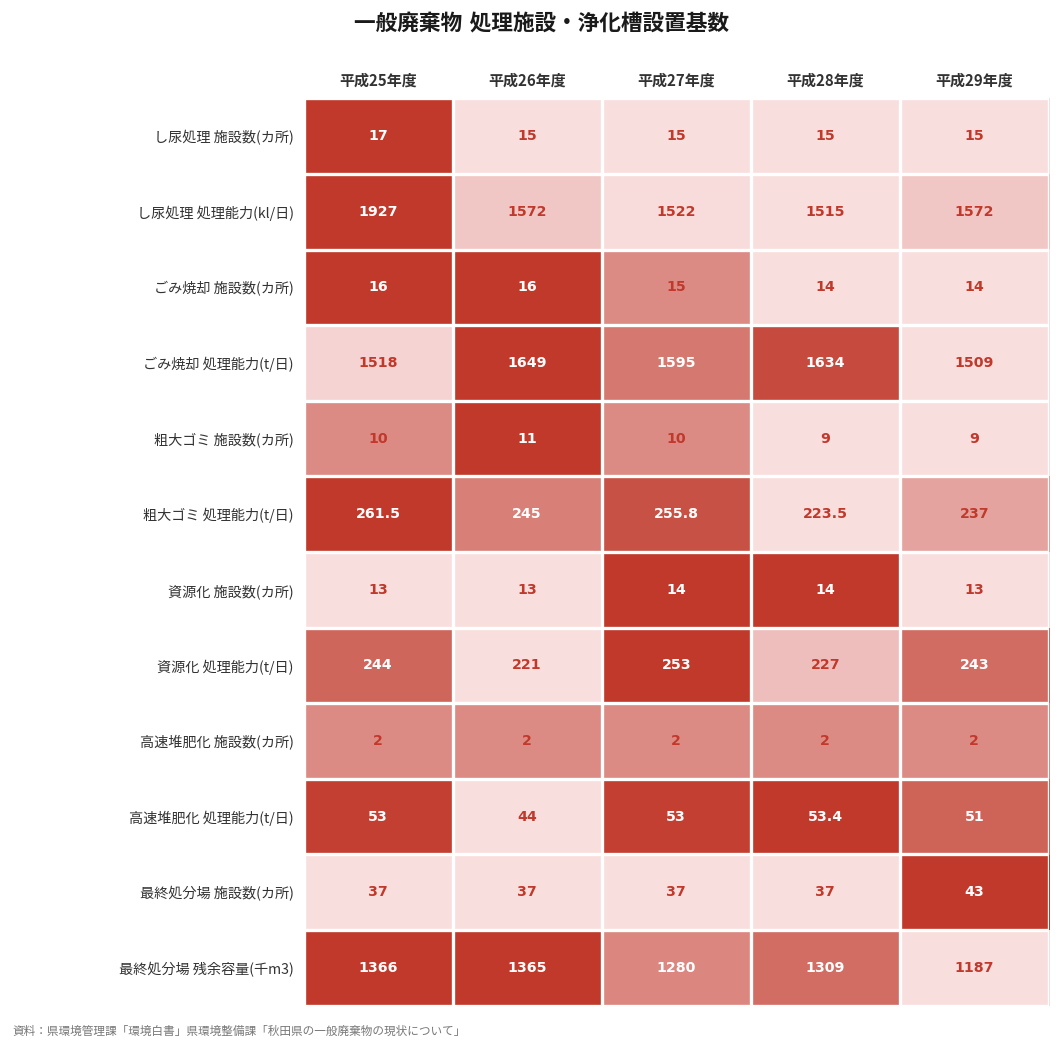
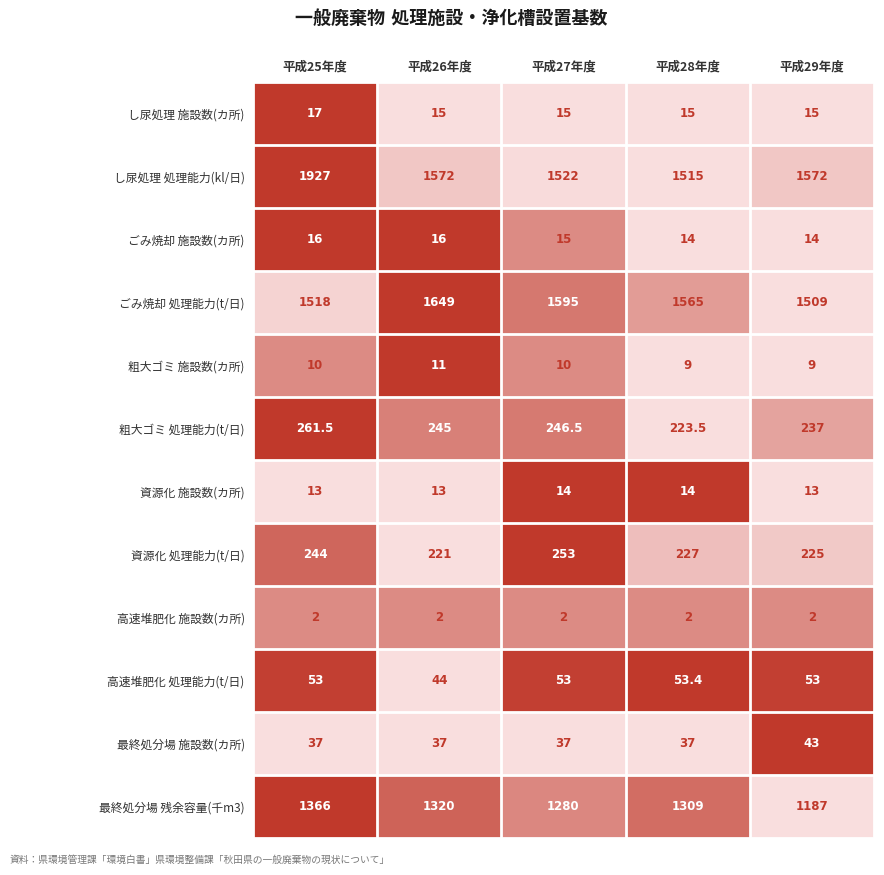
ごみ焼却 処理能力(t/日), 平成28年度: 1634 -> 1565
粗大ゴミ 処理能力(t/日), 平成27年度: 255.8 -> 246.5
資源化 処理能力(t/日), 平成29年度: 243 -> 225
高速堆肥化 処理能力(t/日), 平成29年度: 51 -> 53
最終処分場 残余容量(千m3), 平成26年度: 1365 -> 1320
